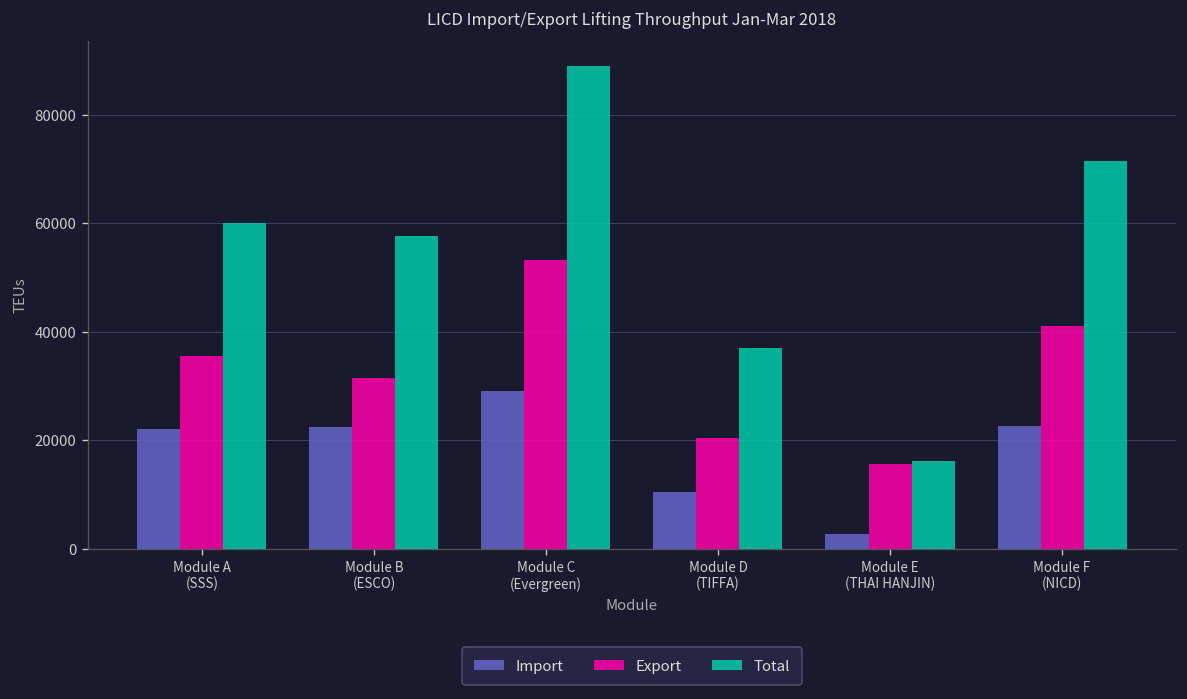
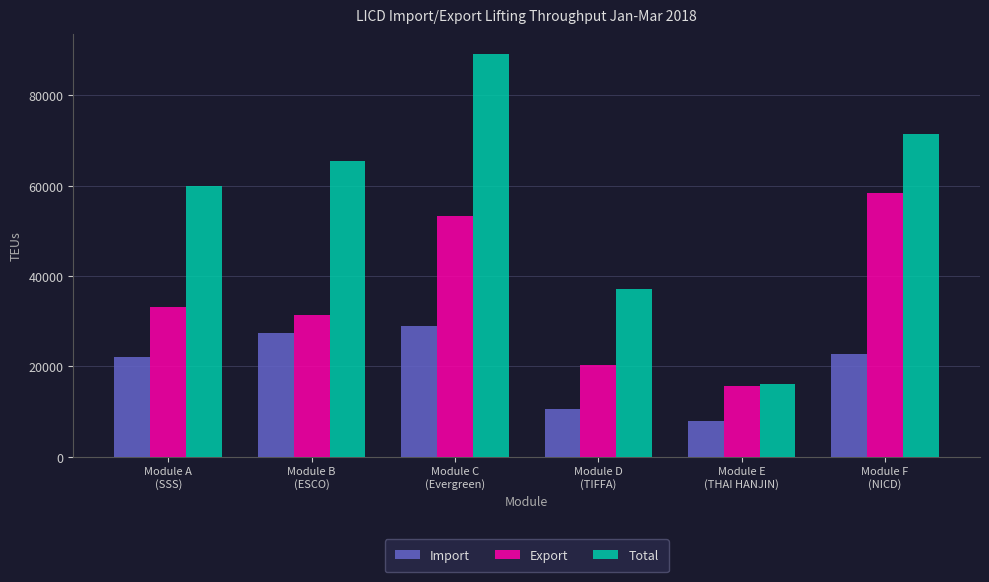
Export, Module A (SSS): 36000 -> 33000
Import, Module B (ESCO): 22000 -> 27000
Total, Module B (ESCO): 58000 -> 65000
Import, Module E (THAI HANJIN): 3000 -> 8000
Export, Module F (NICD): 41000 -> 58000
